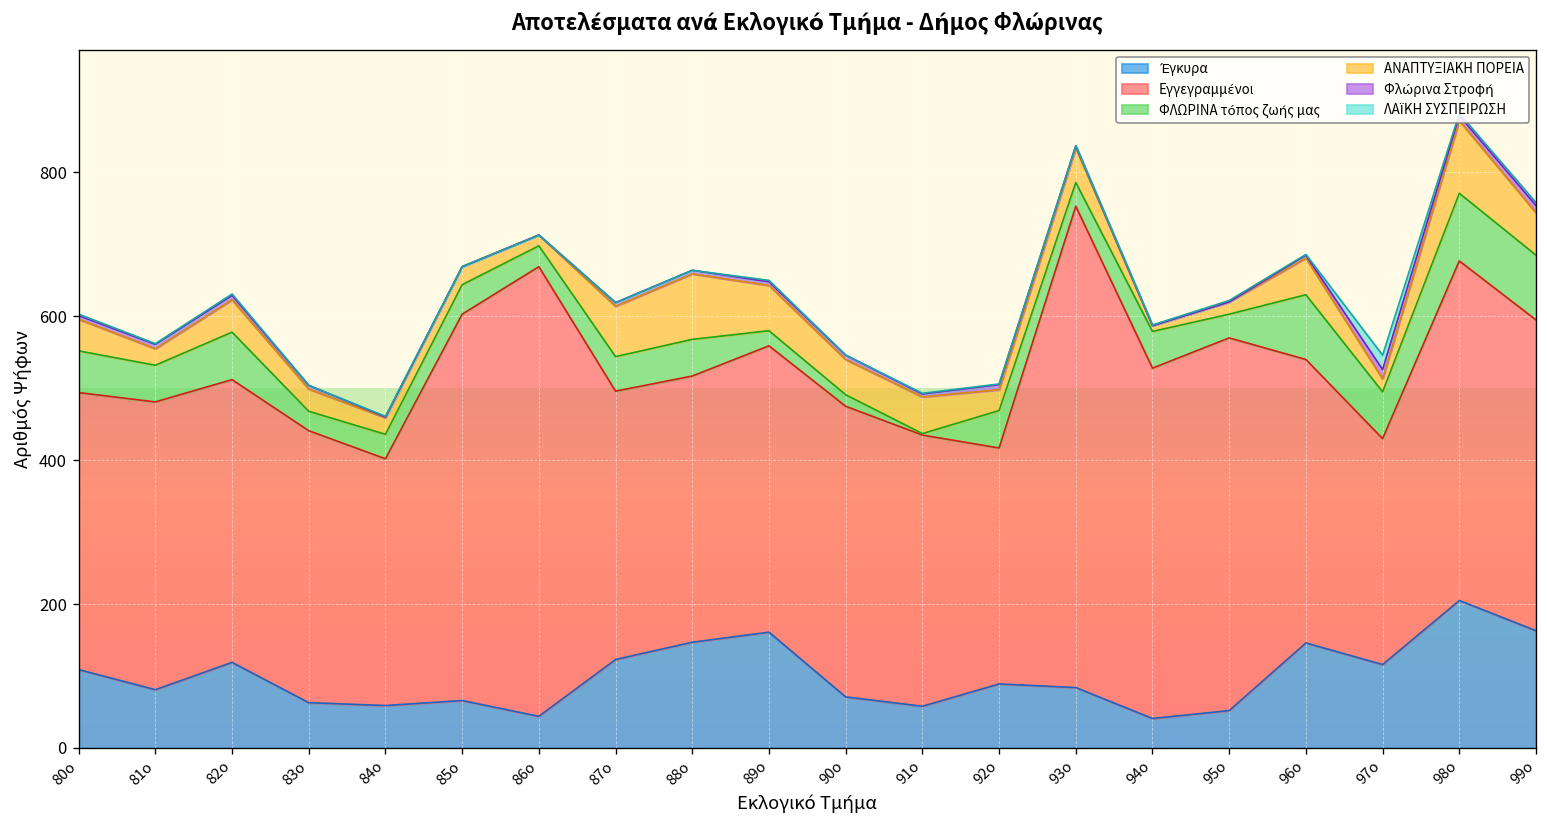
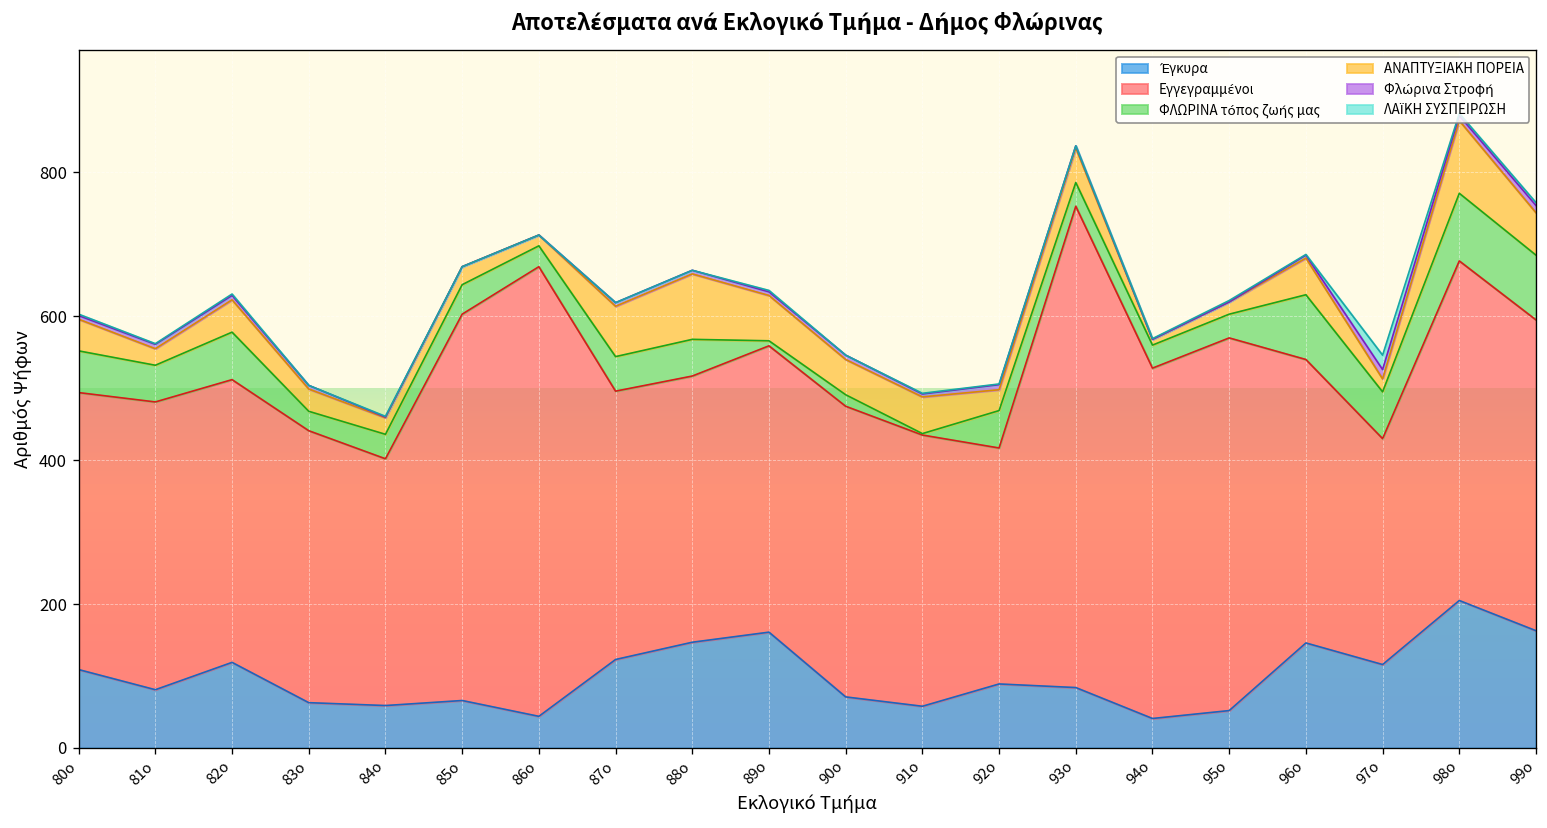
ΦΛΩΡΙΝΑ τόπος ζωής μας, 89ο: 20 -> 10
ΦΛΩΡΙΝΑ τόπος ζωής μας, 94ο: 50 -> 30
